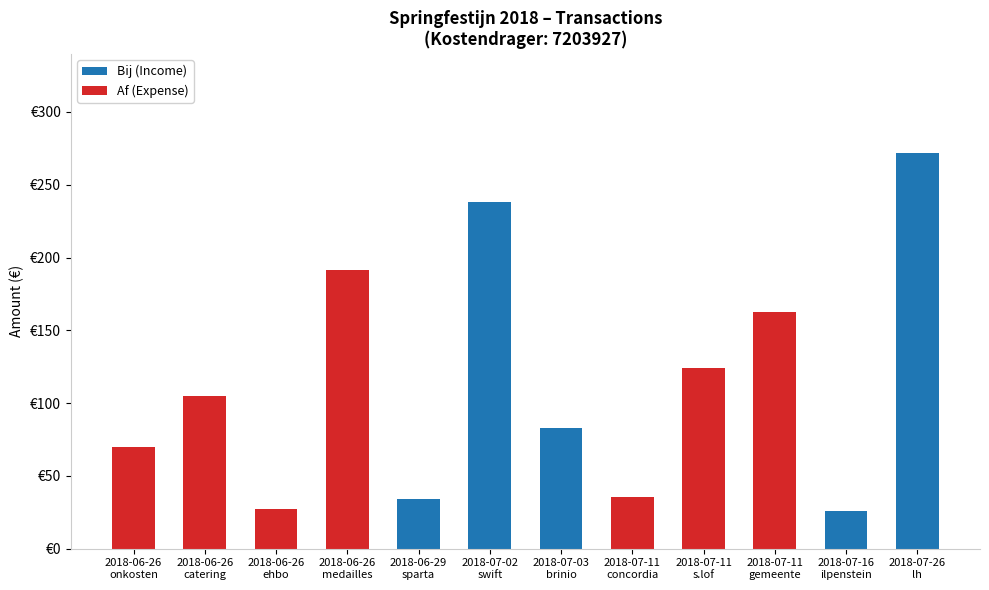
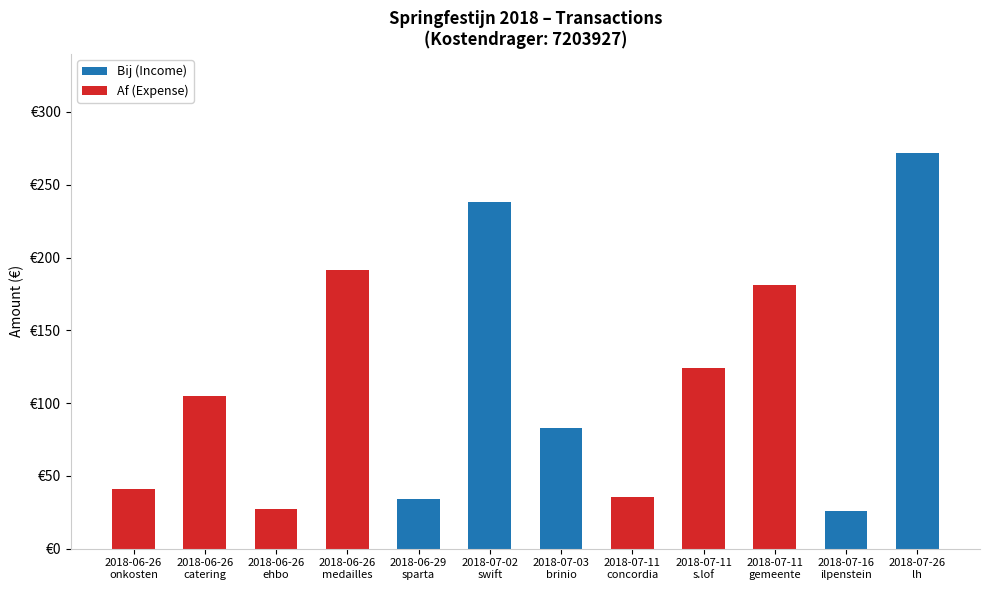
Af (Expense), 2018-06-26 onkosten: €70 -> €41
Af (Expense), 2018-07-11 gemeente: €162 -> €181
